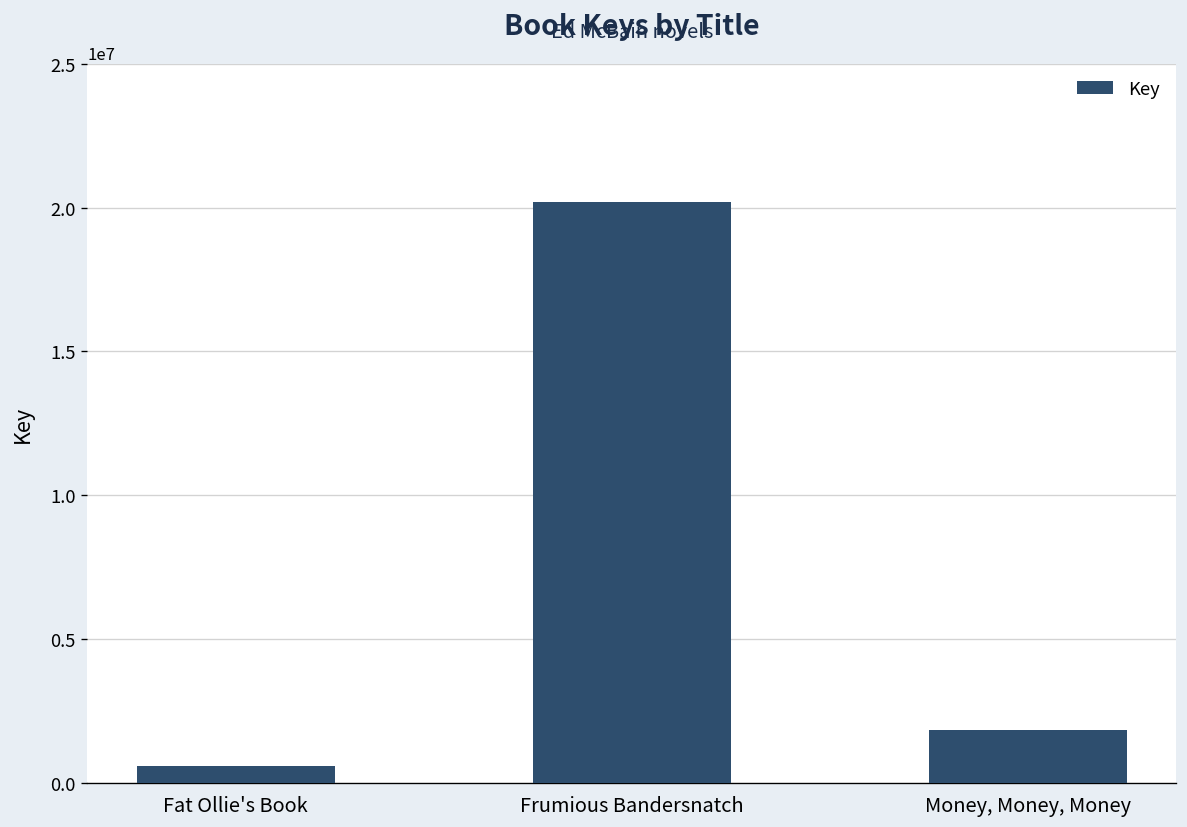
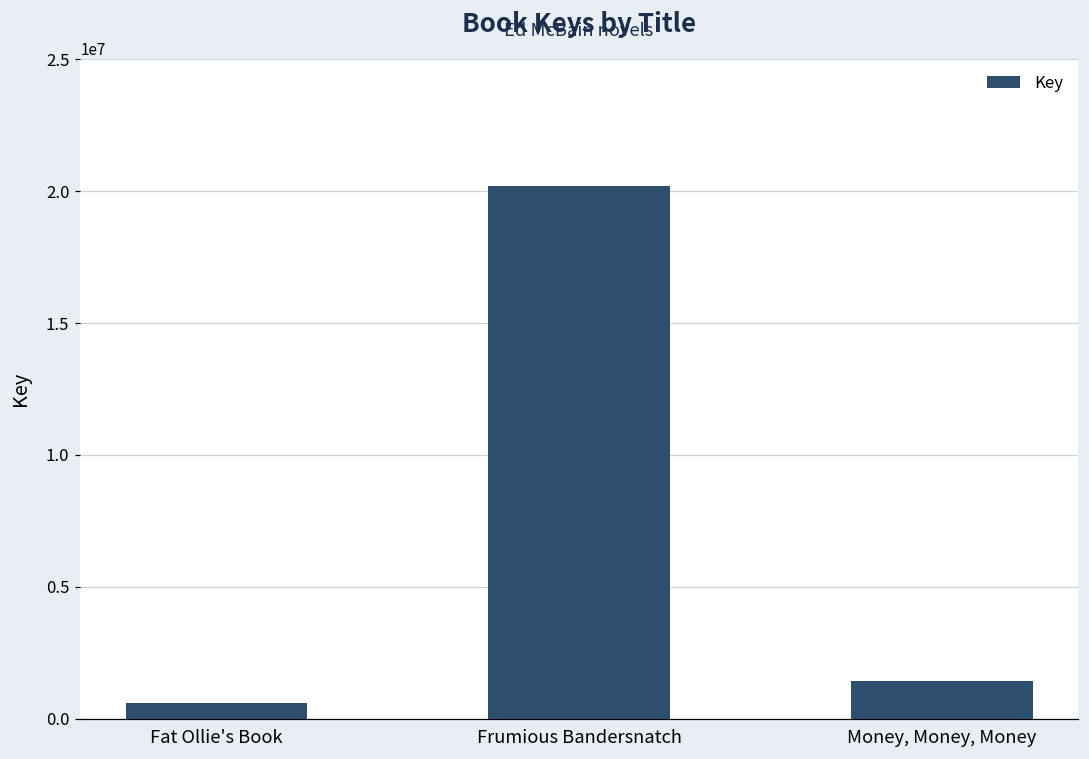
Money, Money, Money: 1800000 -> 1400000
